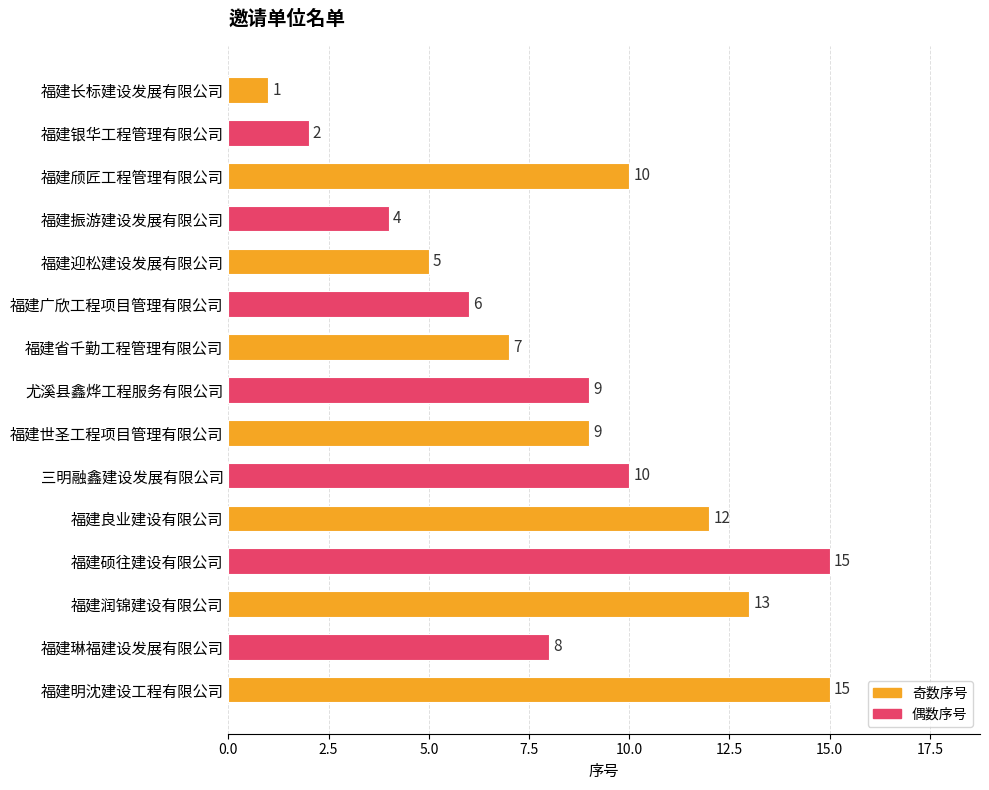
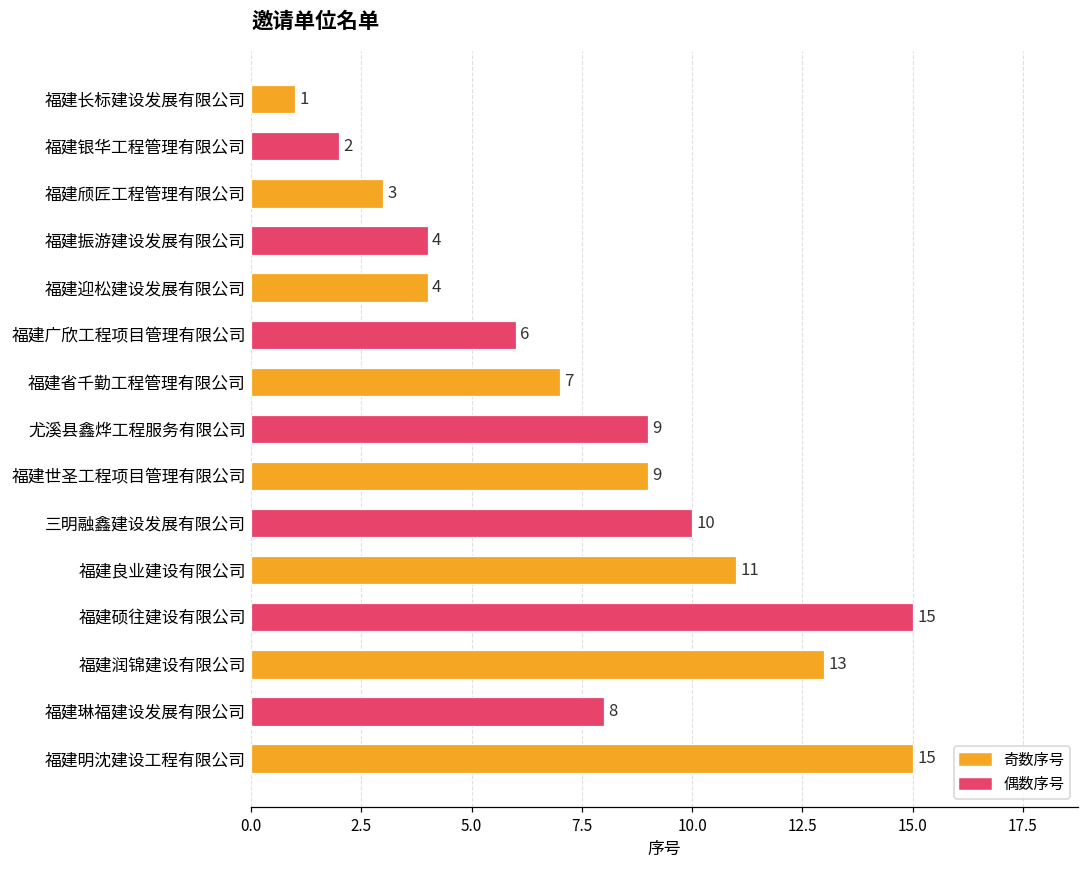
福建颀匠工程管理有限公司: 10 -> 3
福建迎松建设发展有限公司: 5 -> 4
福建良业建设有限公司: 12 -> 11
